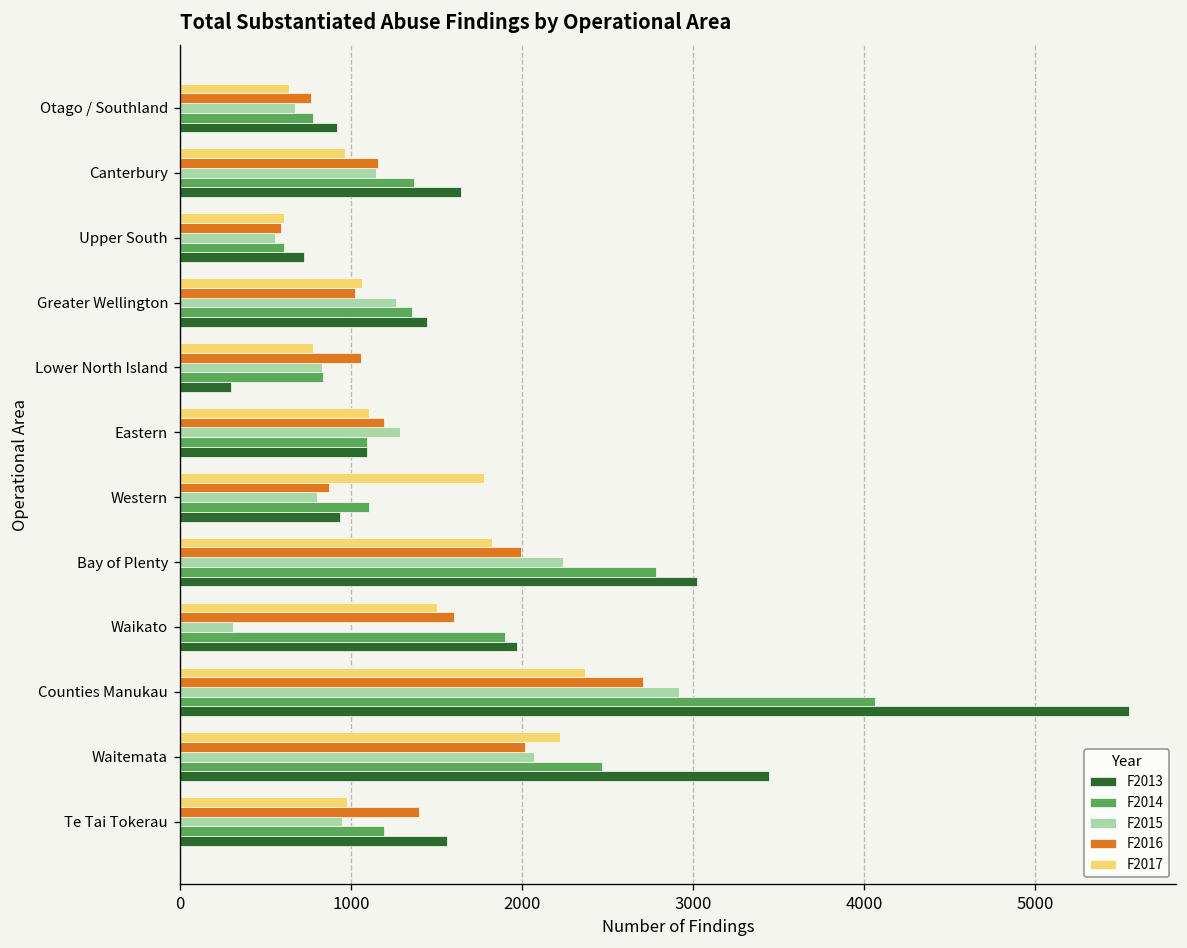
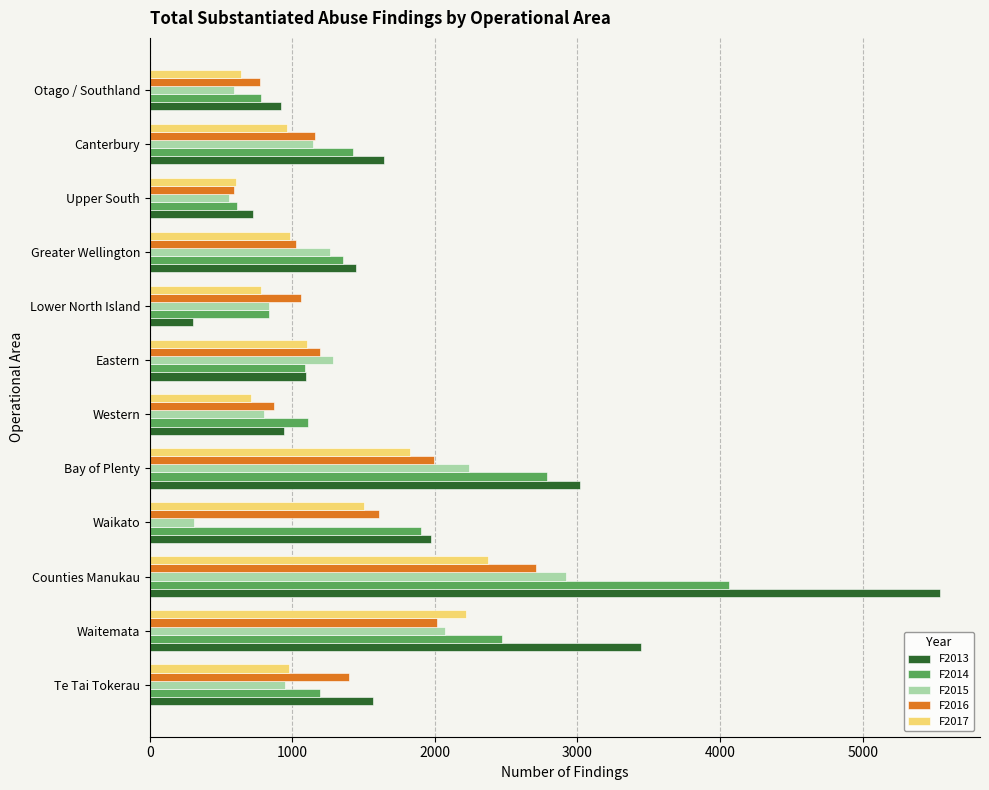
F2015, Otago / Southland: 670 -> 590
F2014, Canterbury: 1370 -> 1430
F2017, Greater Wellington: 1060 -> 990
F2017, Western: 1780 -> 710
